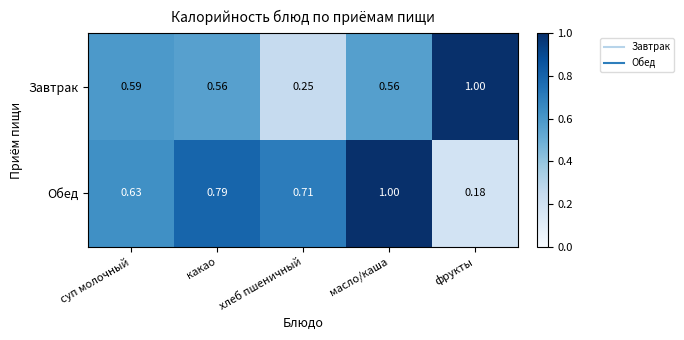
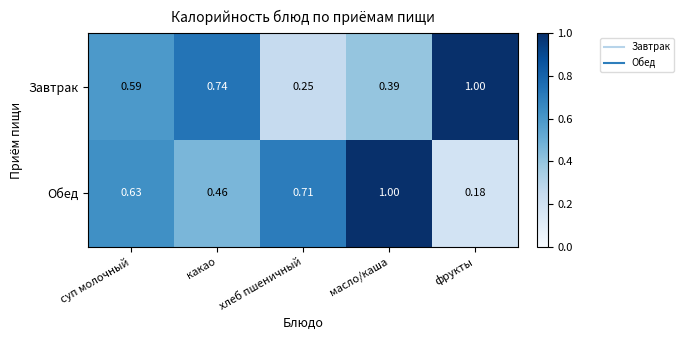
Завтрак, какао: 0.56 -> 0.74
Завтрак, масло/каша: 0.56 -> 0.39
Обед, какао: 0.79 -> 0.46
